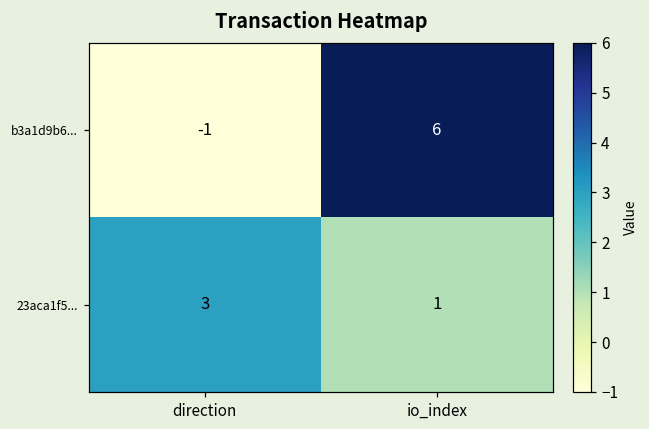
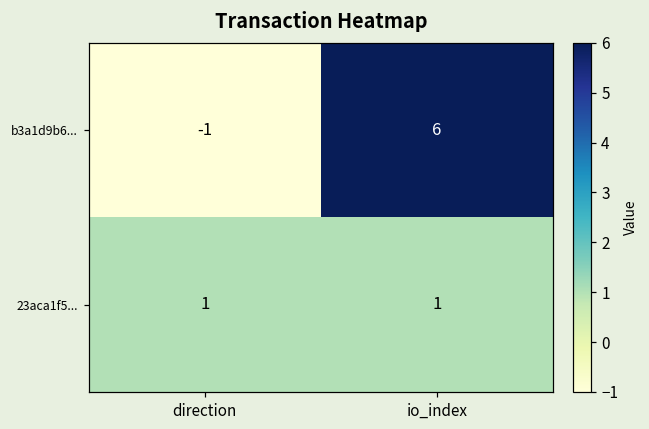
23aca1f5..., direction: 3 -> 1
